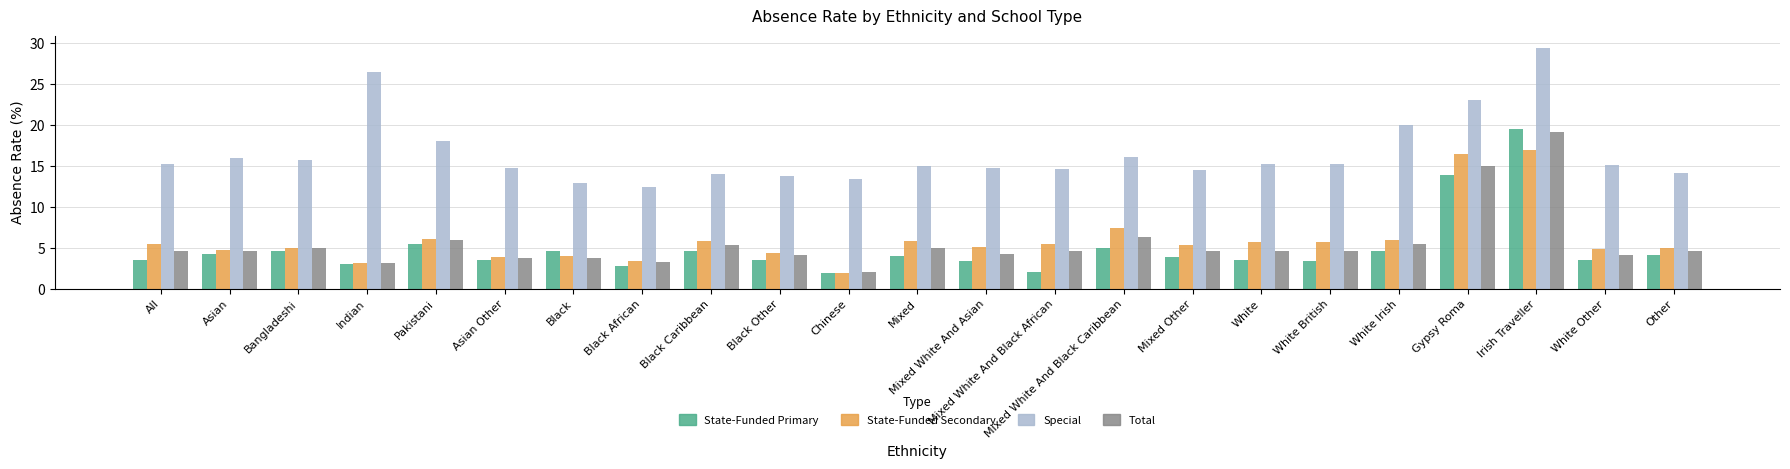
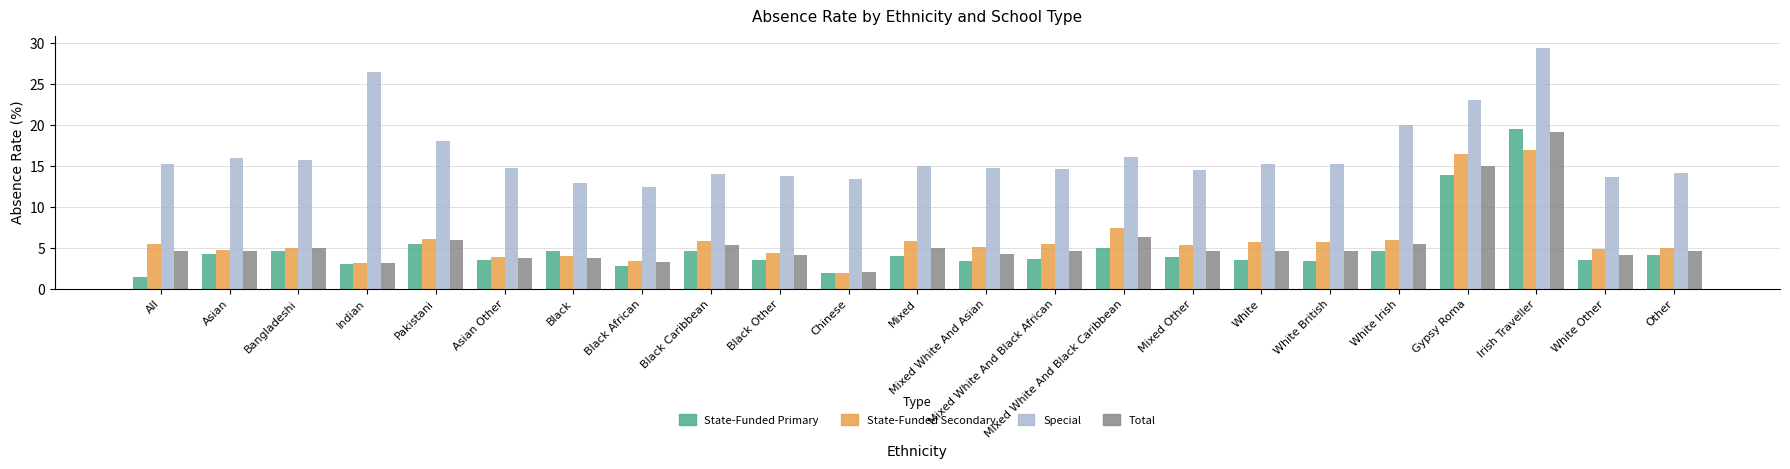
State-Funded Primary, All: 4 -> 2
State-Funded Primary, Mixed White And Black African: 2 -> 4
Special, White Other: 15 -> 14
